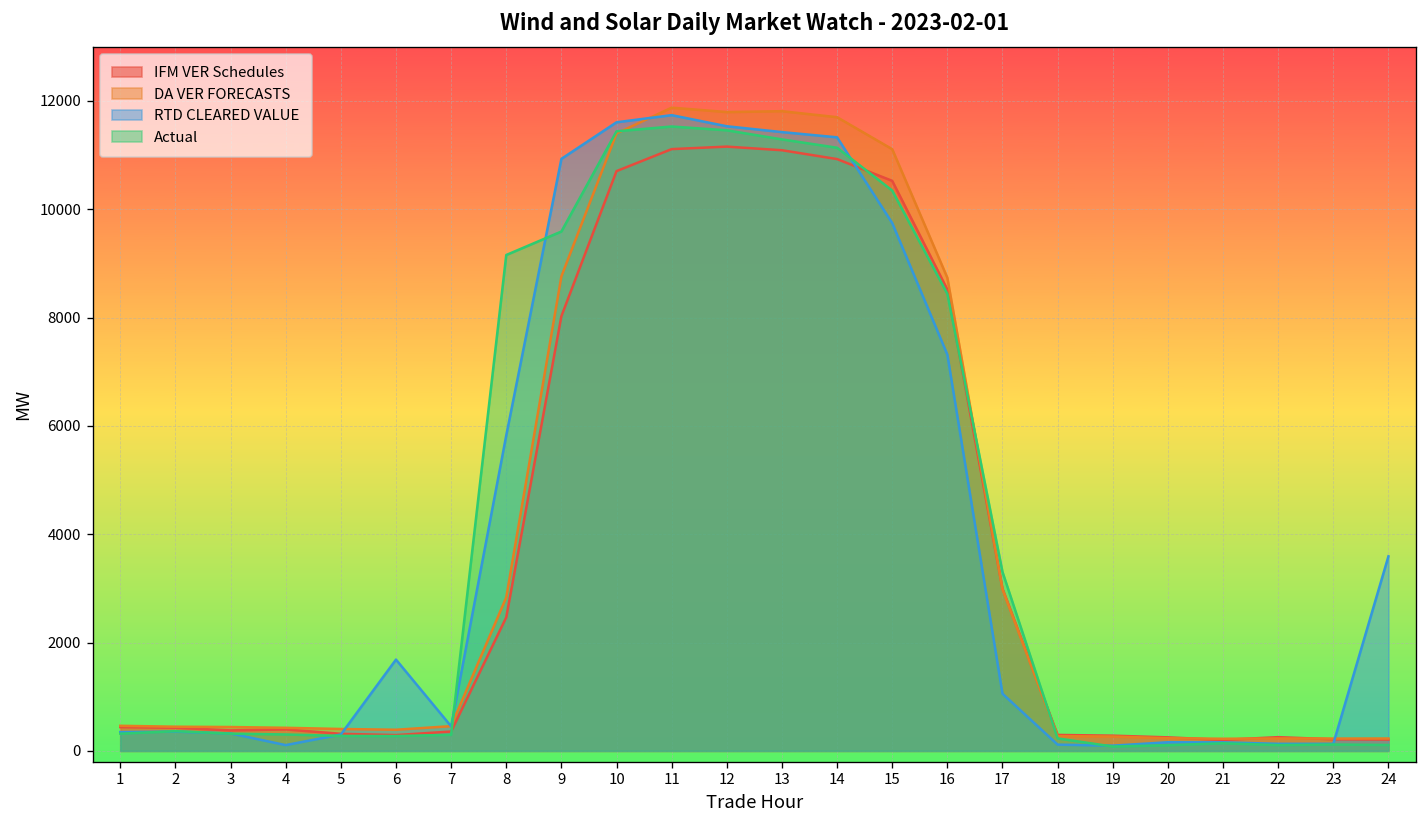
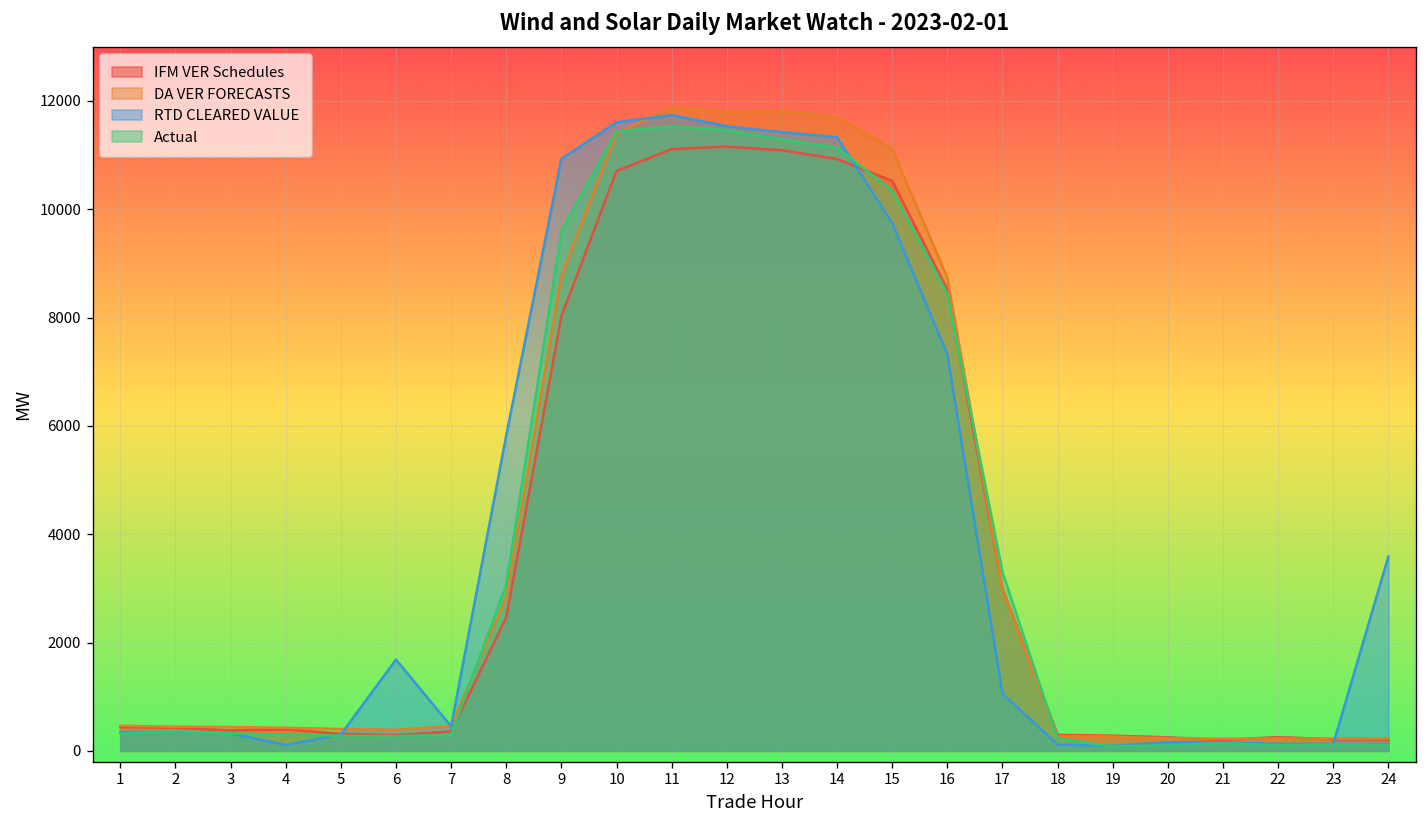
Actual, 8: 9200 -> 3100
